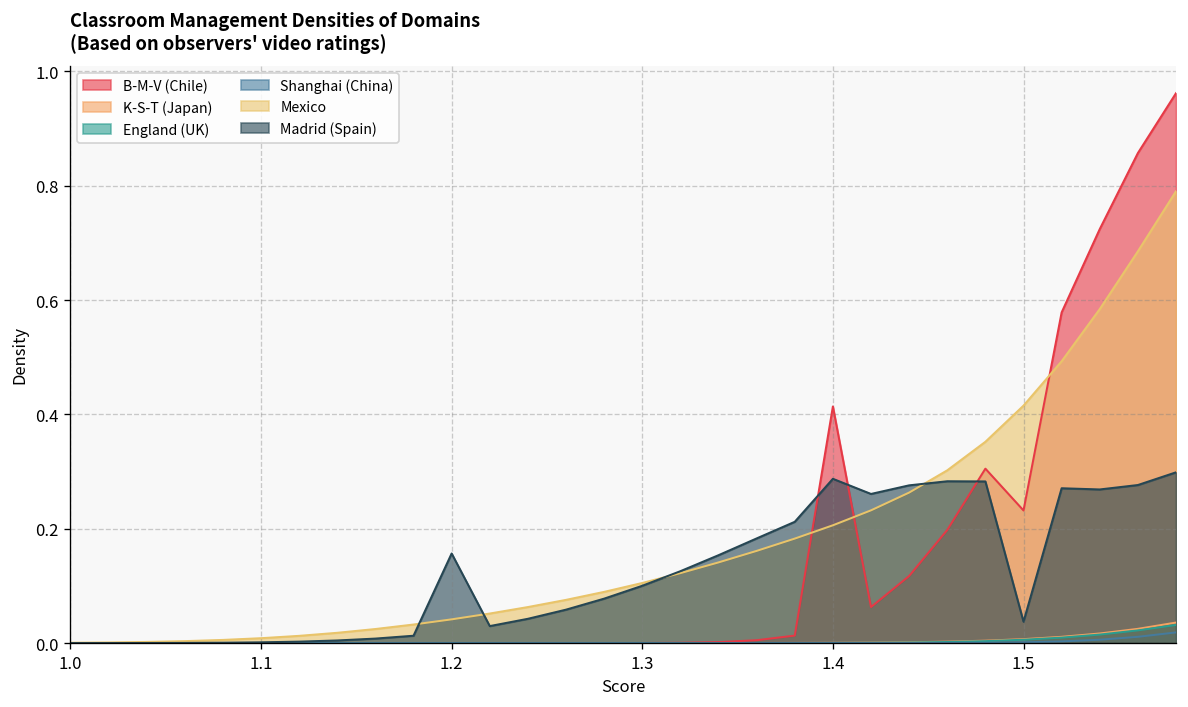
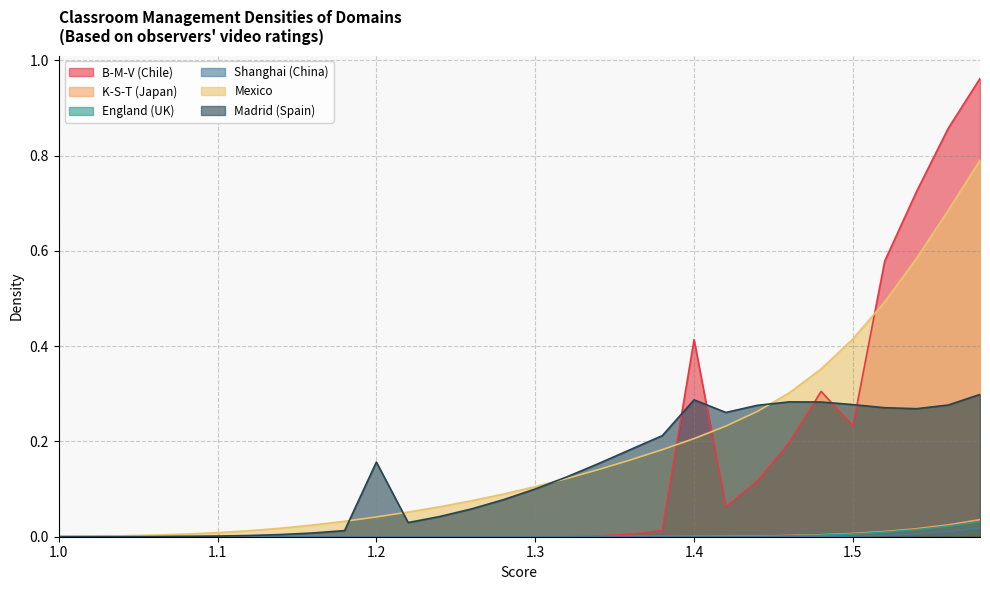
Madrid (Spain), 1.5: 0.04 -> 0.28
